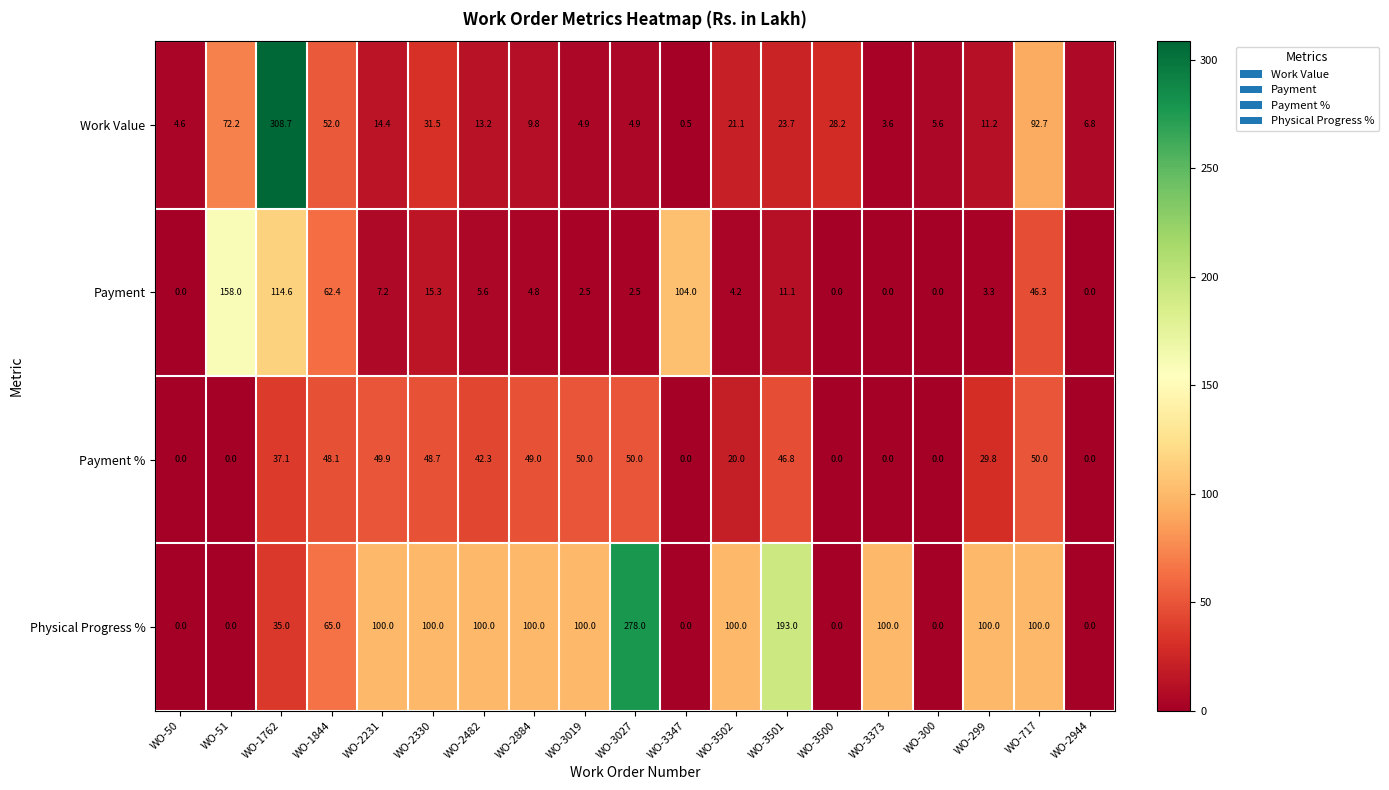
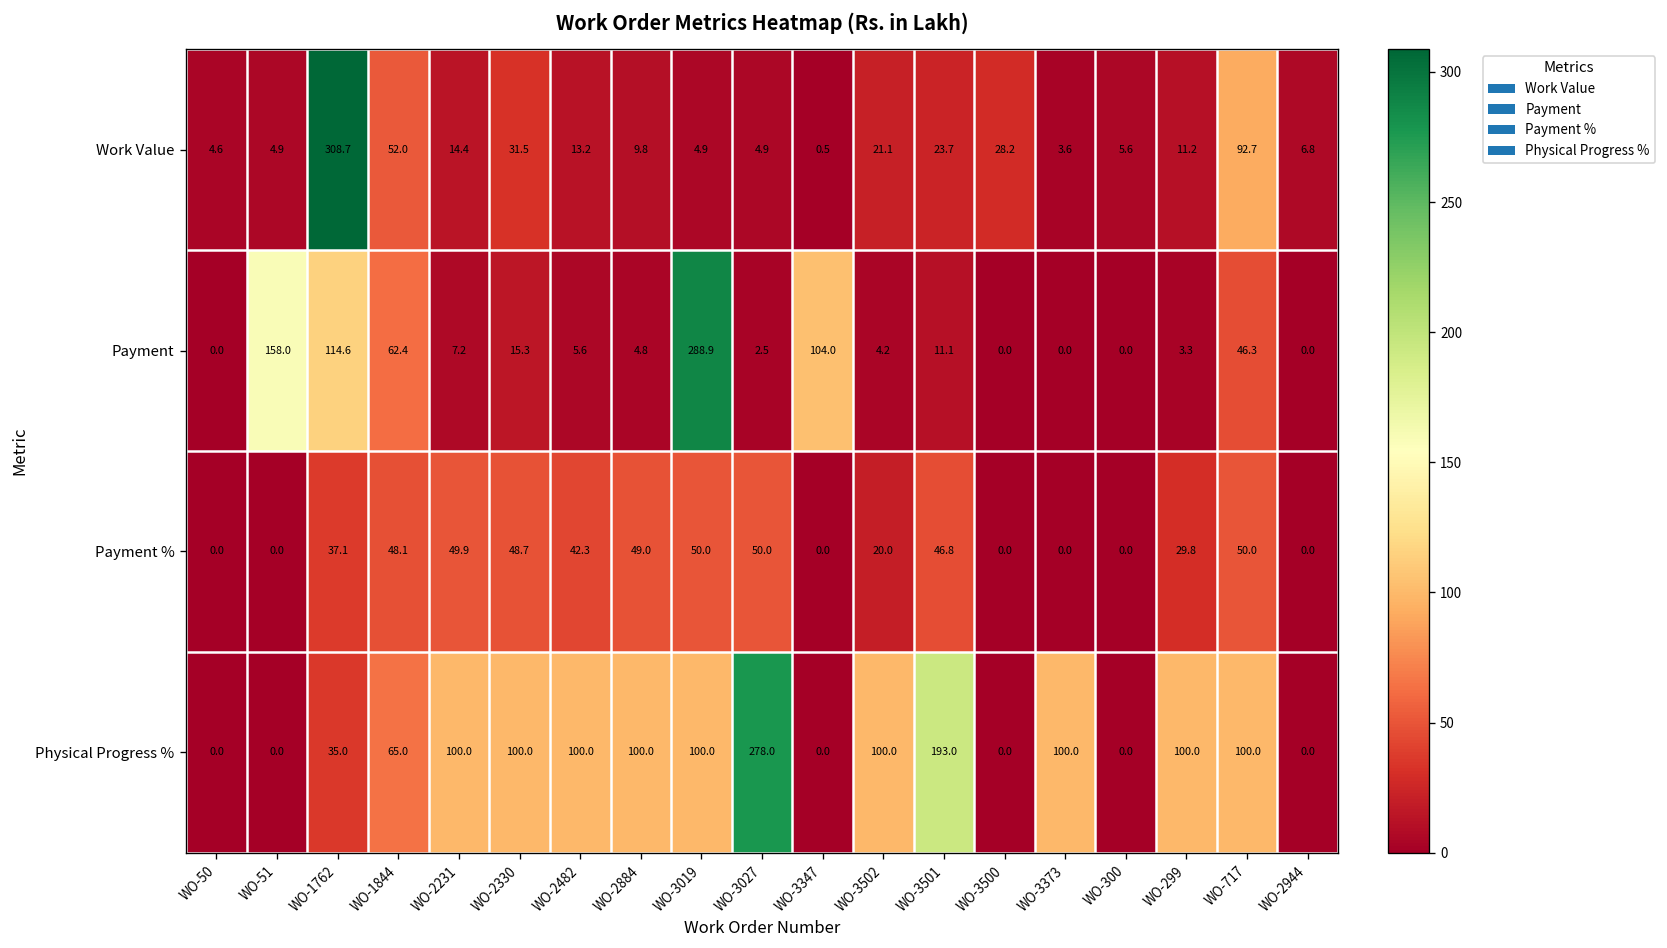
Work Value, WO-51: 72.2 -> 4.9
Payment, WO-3019: 2.5 -> 288.9
